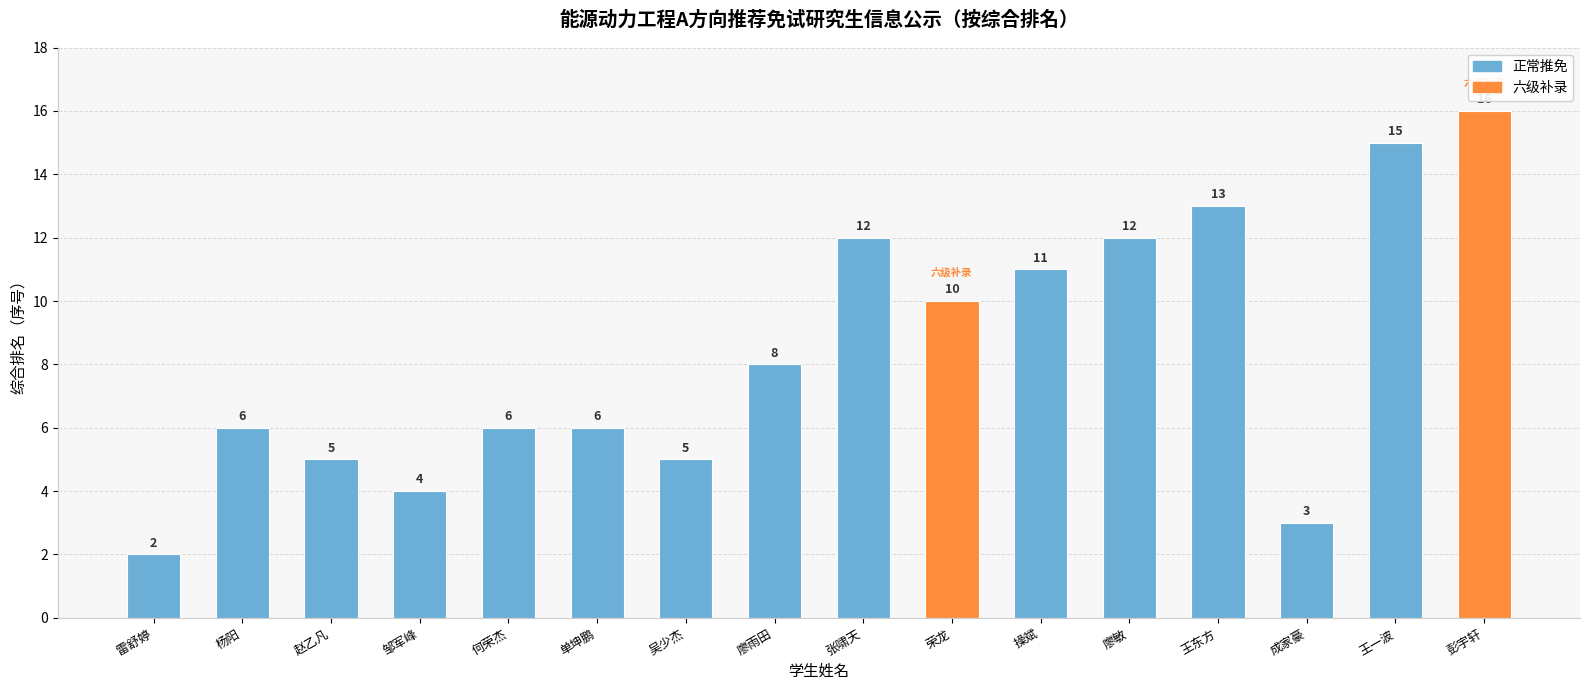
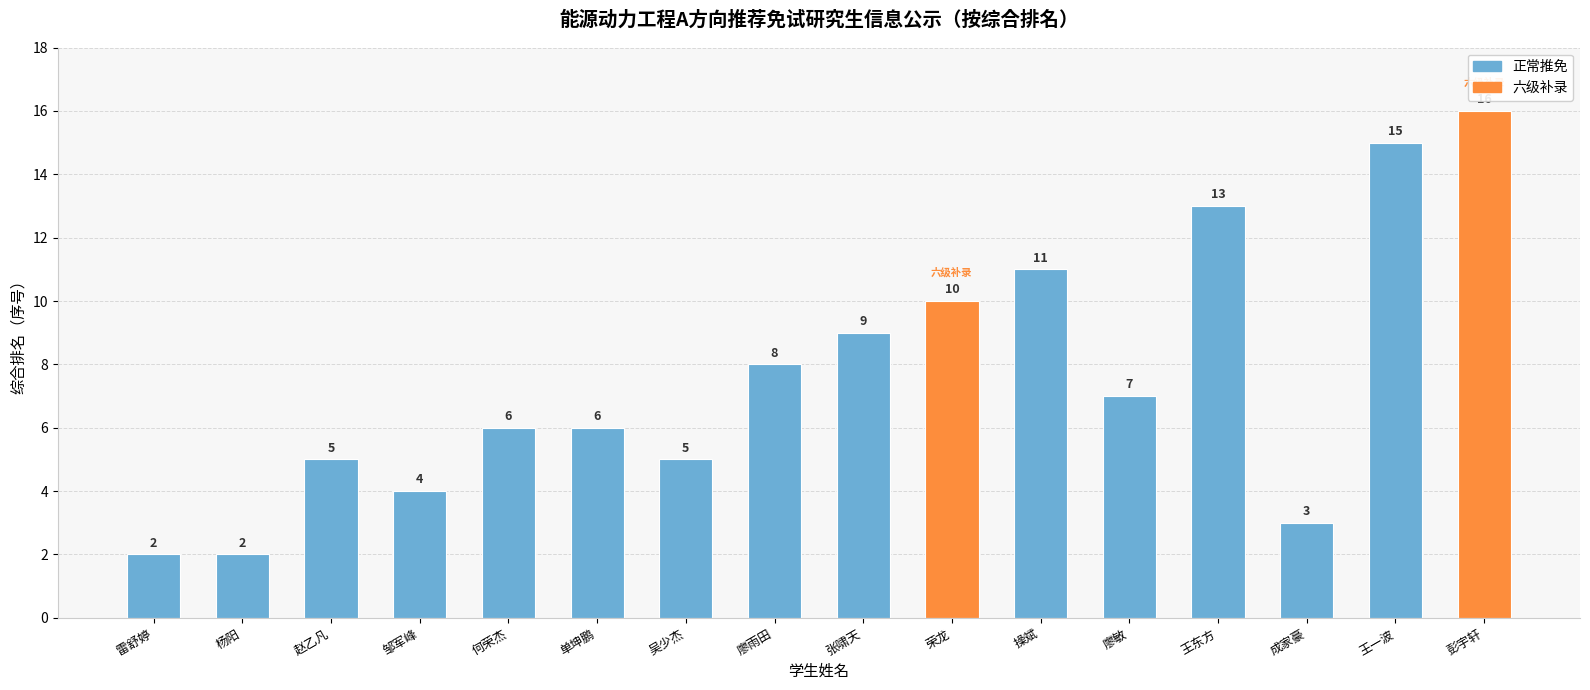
杨阳: 6 -> 2
张啸天: 12 -> 9
廖敏: 12 -> 7
